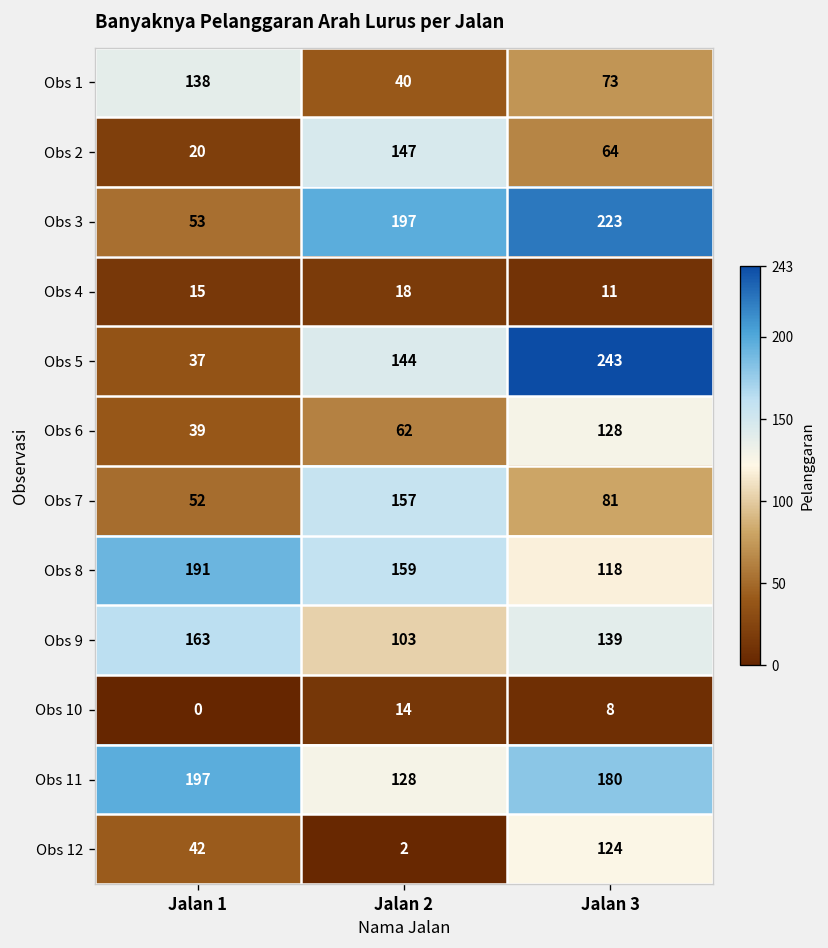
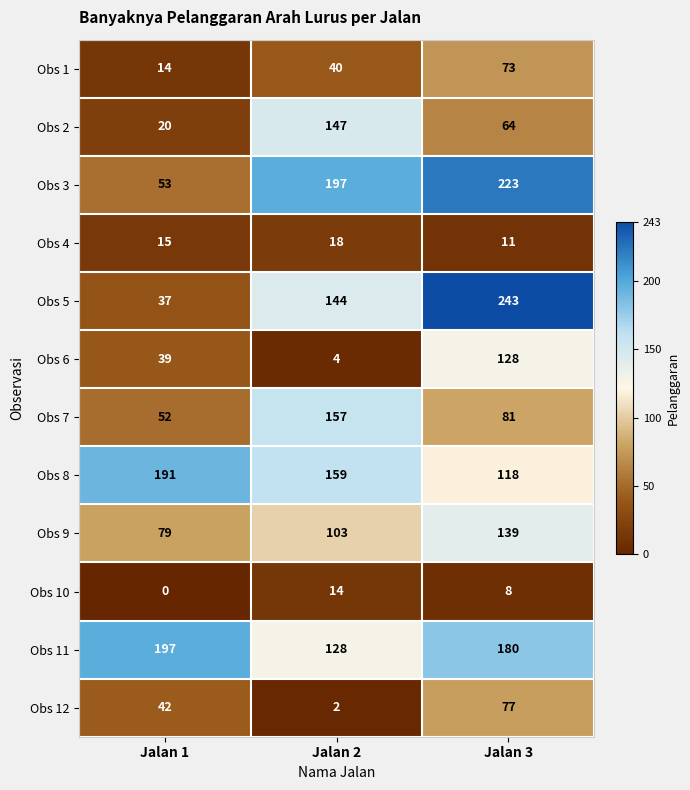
Obs 1, Jalan 1: 138 -> 14
Obs 6, Jalan 2: 62 -> 4
Obs 9, Jalan 1: 163 -> 79
Obs 12, Jalan 3: 124 -> 77
